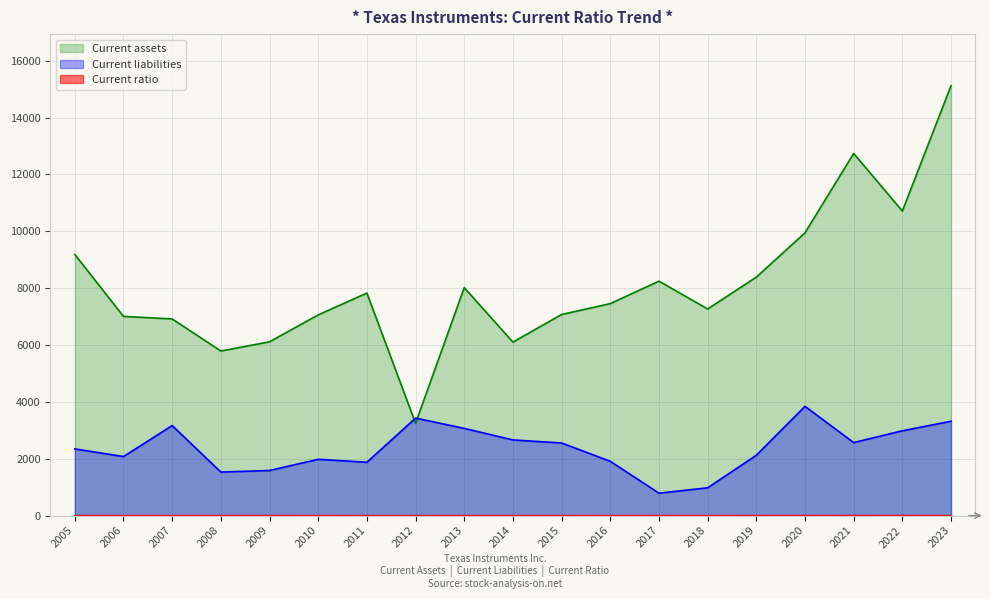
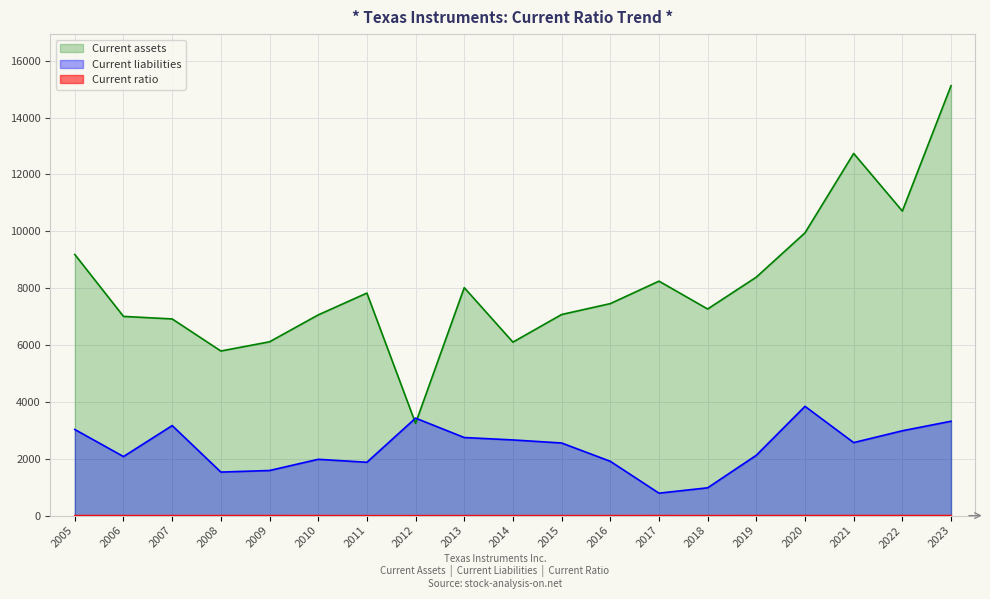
Current liabilities, 2005: 2300 -> 3000
Current liabilities, 2013: 3100 -> 2700
